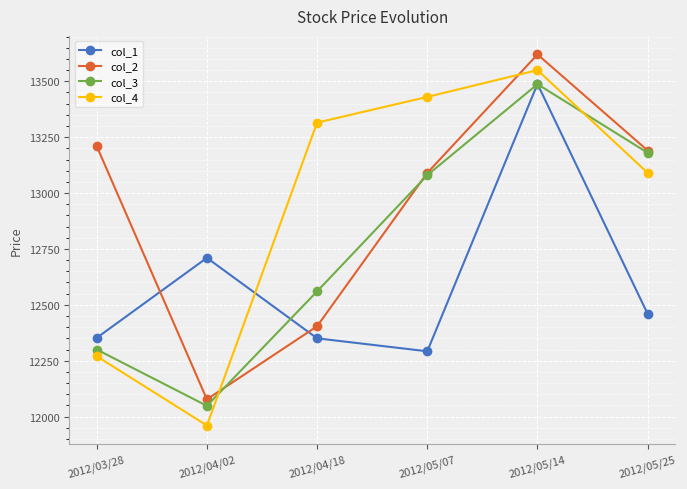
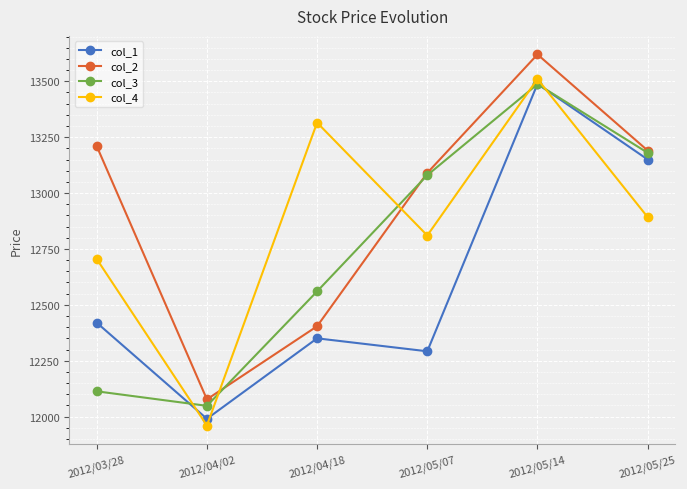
col_1, 2012/03/28: 12350 -> 12420
col_3, 2012/03/28: 12300 -> 12110
col_4, 2012/03/28: 12270 -> 12710
col_1, 2012/04/02: 12710 -> 11990
col_4, 2012/05/07: 13430 -> 12810
col_4, 2012/05/14: 13550 -> 13510
col_1, 2012/05/25: 12460 -> 13150
col_4, 2012/05/25: 13090 -> 12890
